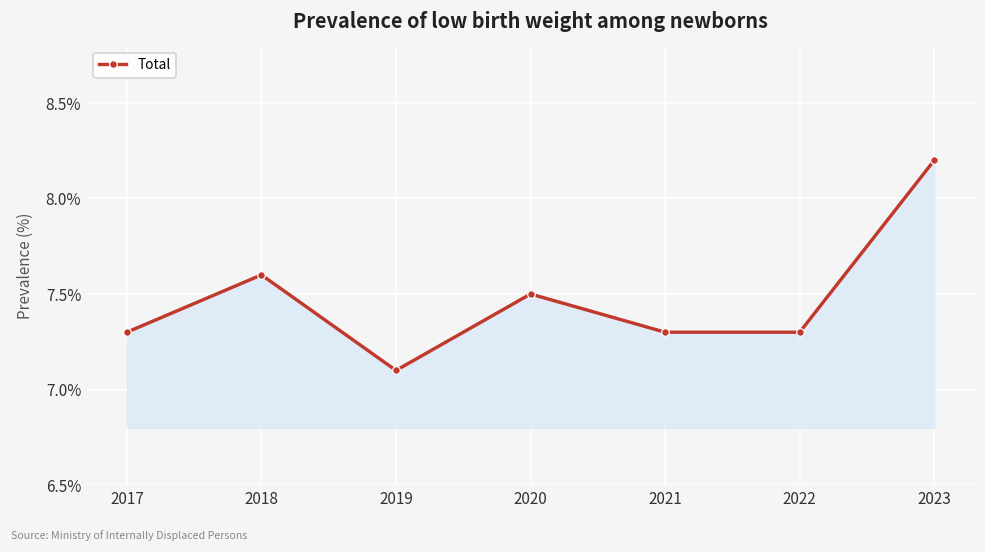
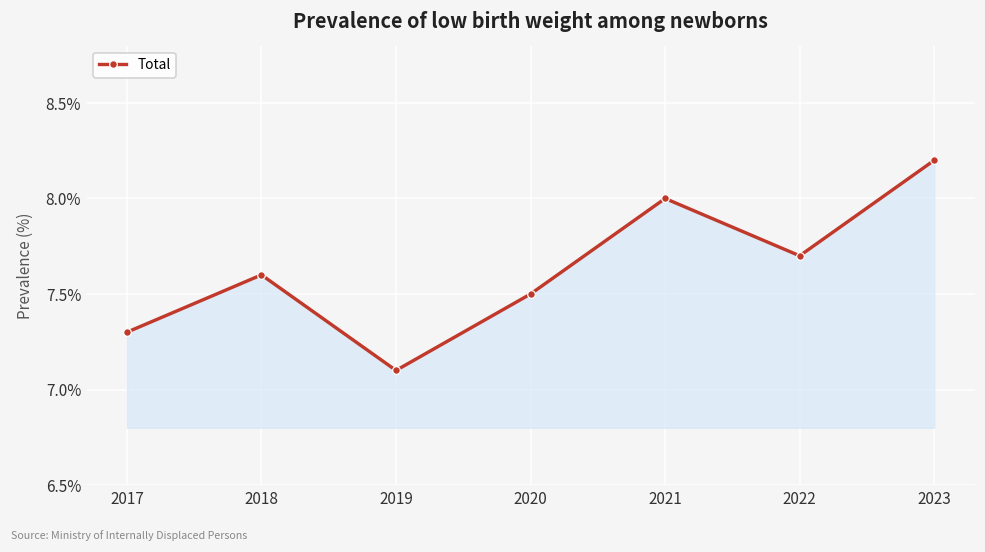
2021: 7.3% -> 8.0%
2022: 7.3% -> 7.7%
